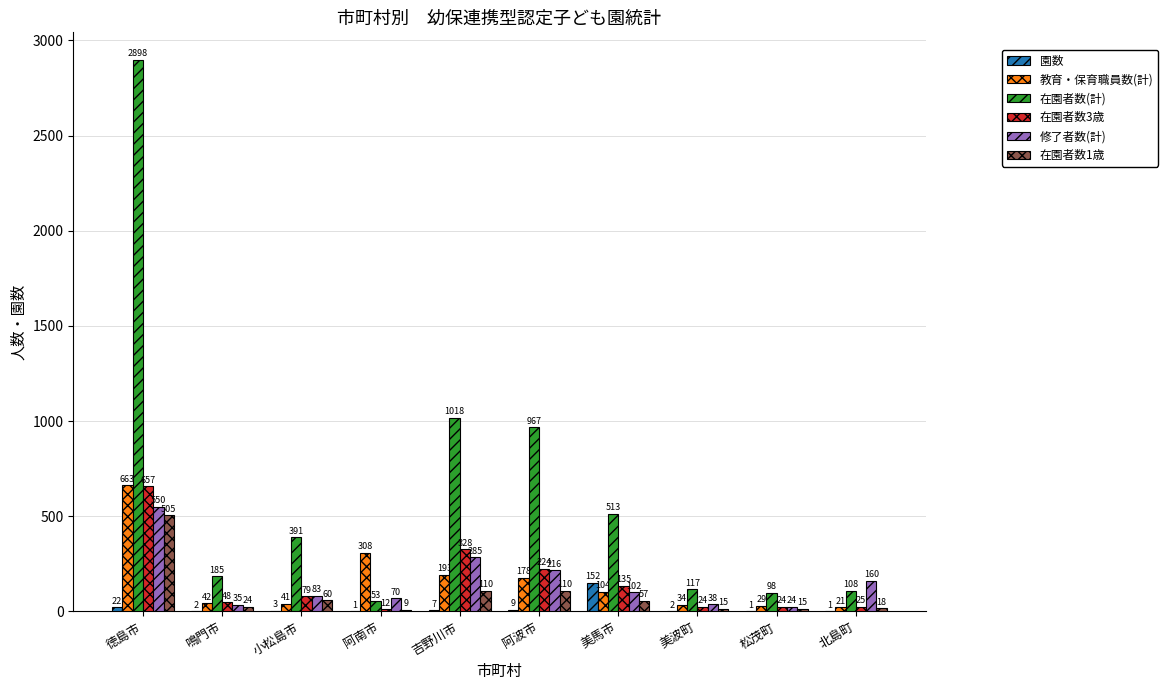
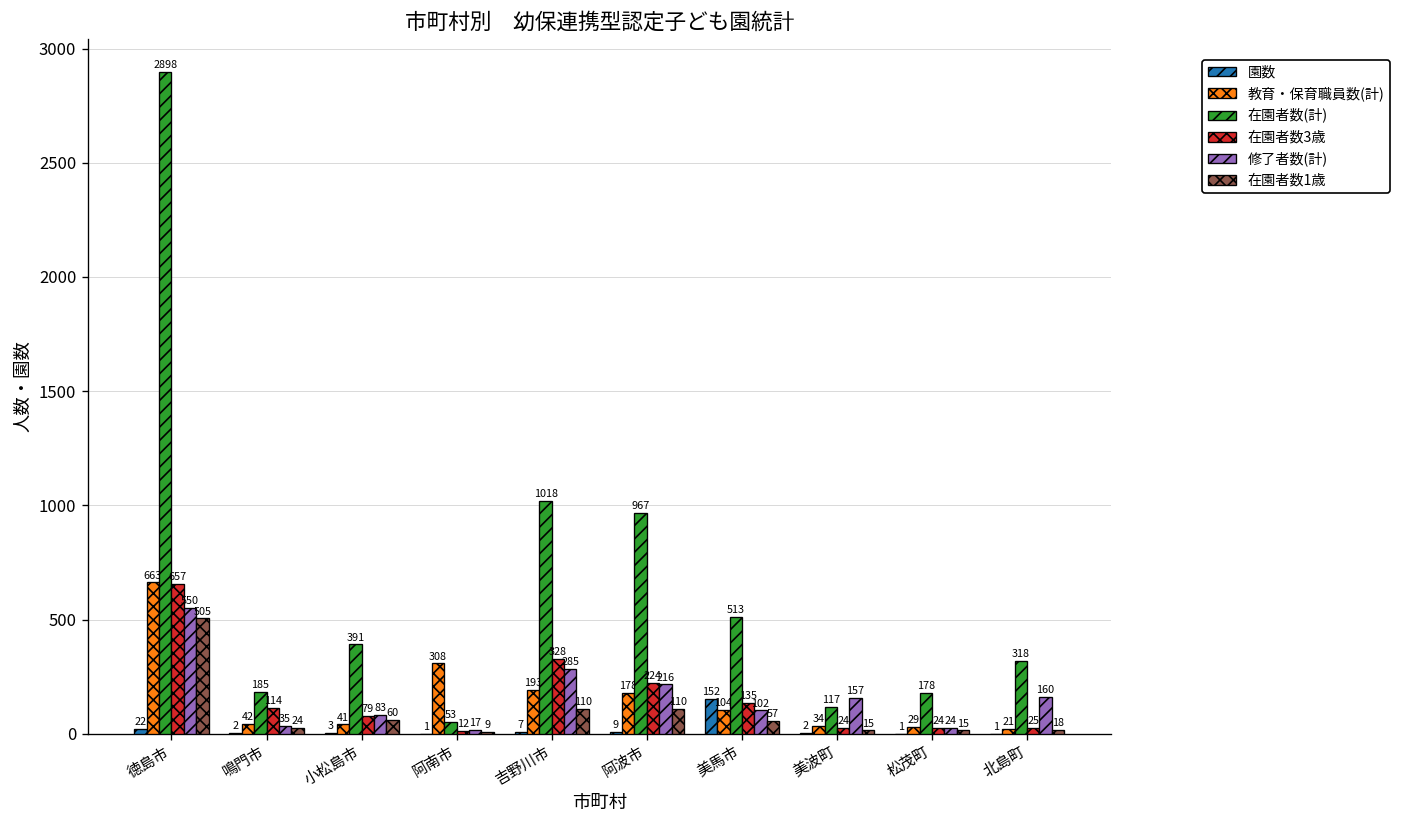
在園者数3歳, 鳴門市: 48 -> 114
修了者数(計), 阿南市: 70 -> 17
修了者数(計), 美波町: 38 -> 157
在園者数(計), 松茂町: 98 -> 178
在園者数(計), 北島町: 108 -> 318
